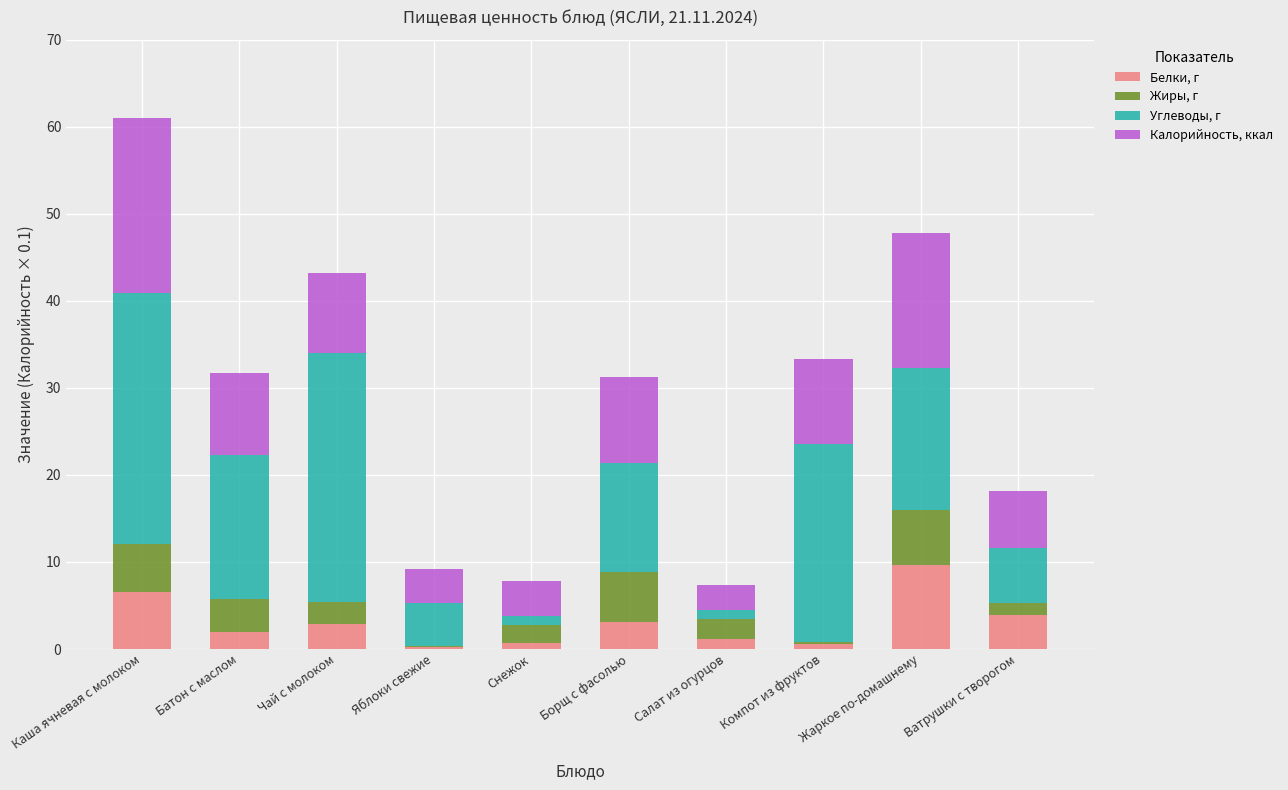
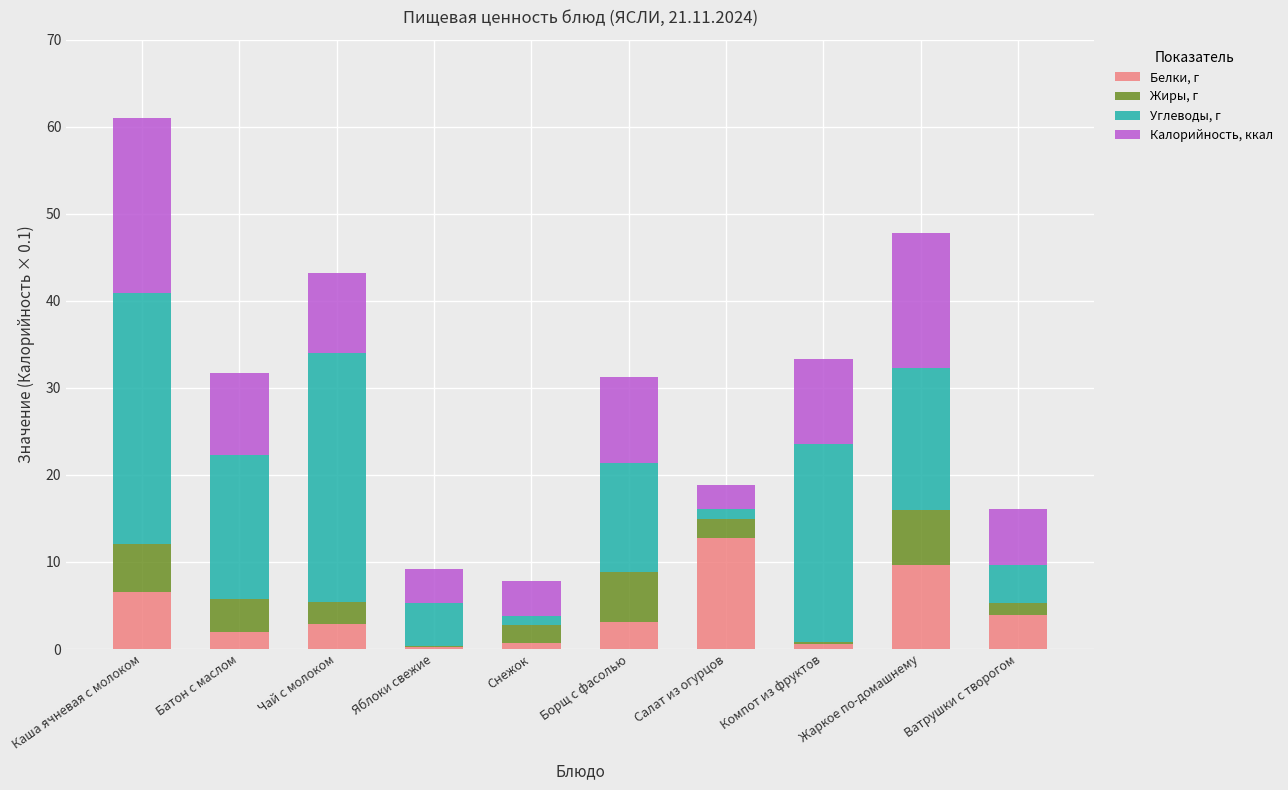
Белки, г, Салат из огурцов: 1 -> 13
Углеводы, г, Ватрушки с творогом: 6 -> 4
